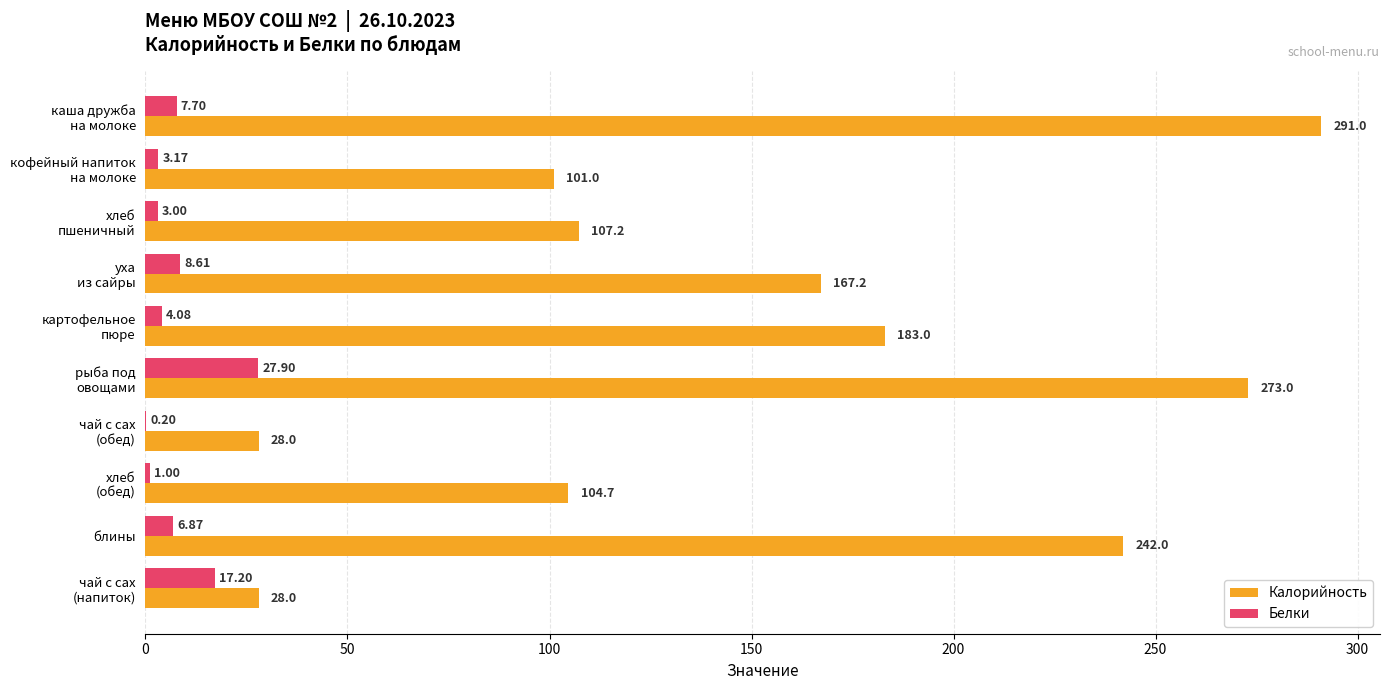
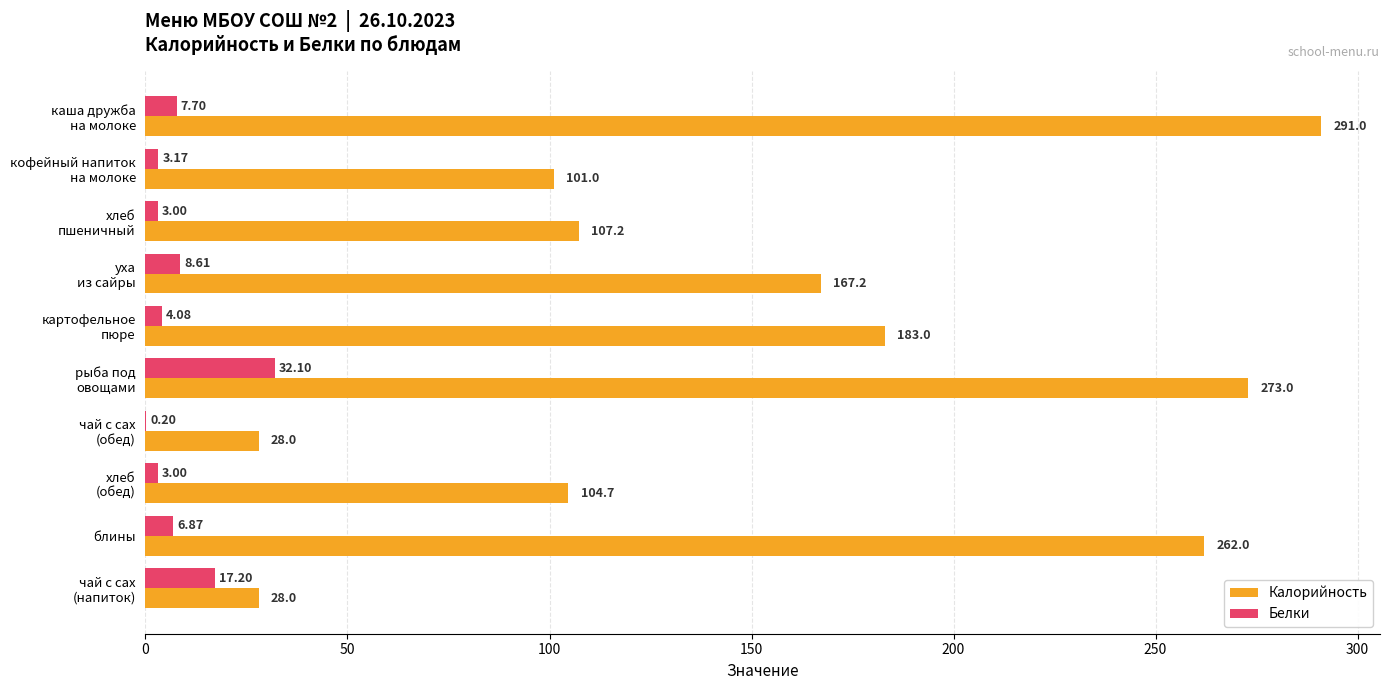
Белки, рыба под овощами: 27.90 -> 32.10
Белки, хлеб (обед): 1.00 -> 3.00
Калорийность, блины: 242.0 -> 262.0
